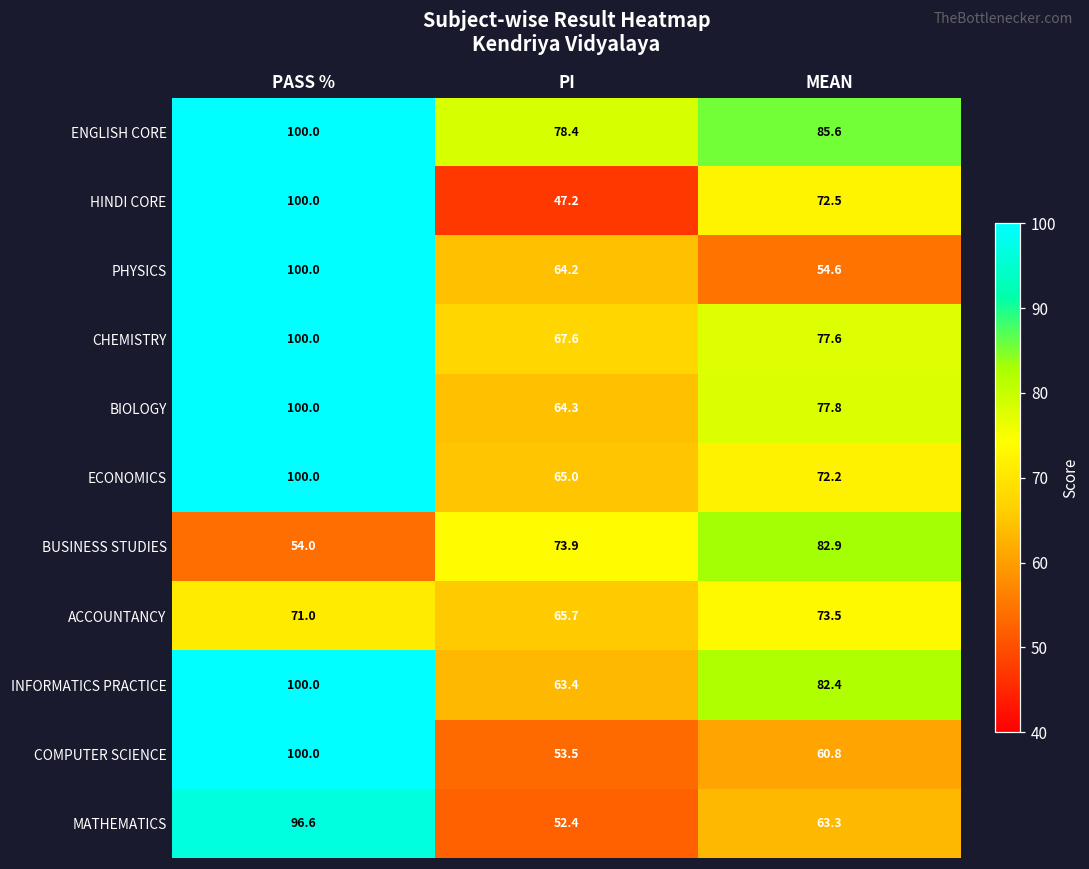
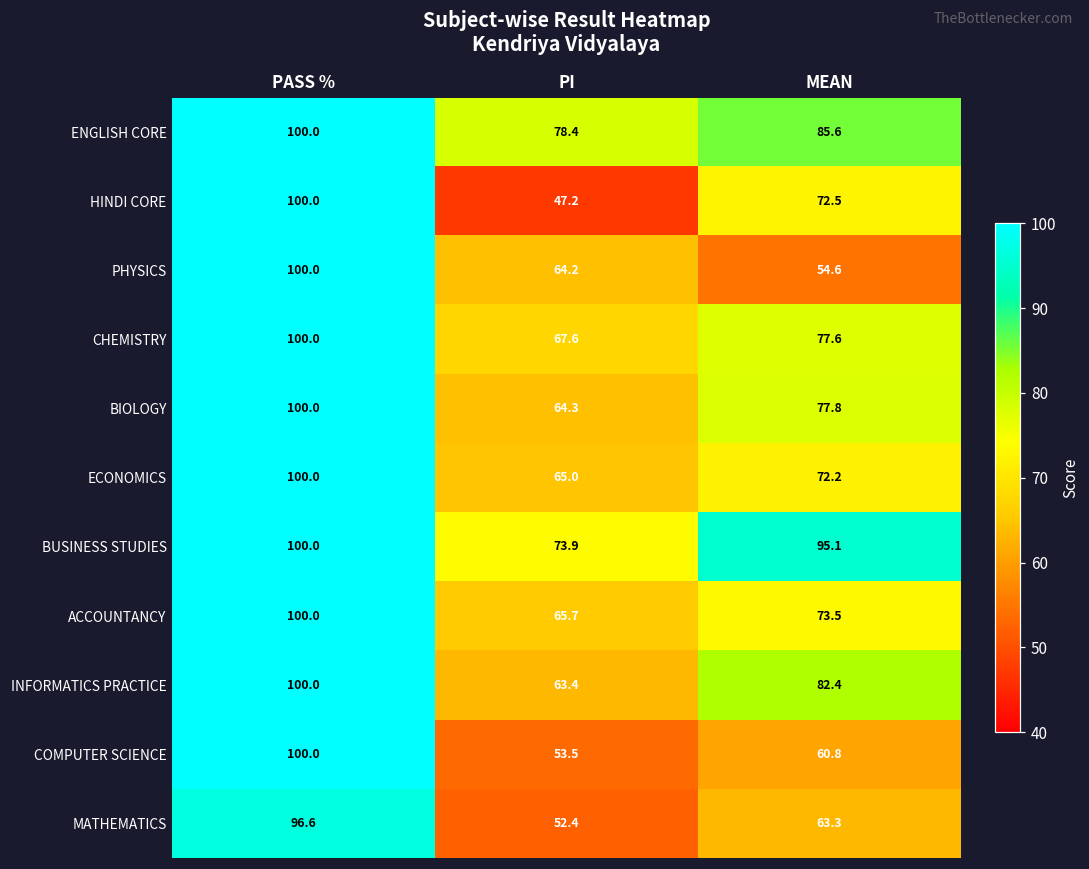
BUSINESS STUDIES, PASS %: 54.0 -> 100.0
BUSINESS STUDIES, MEAN: 82.9 -> 95.1
ACCOUNTANCY, PASS %: 71.0 -> 100.0
